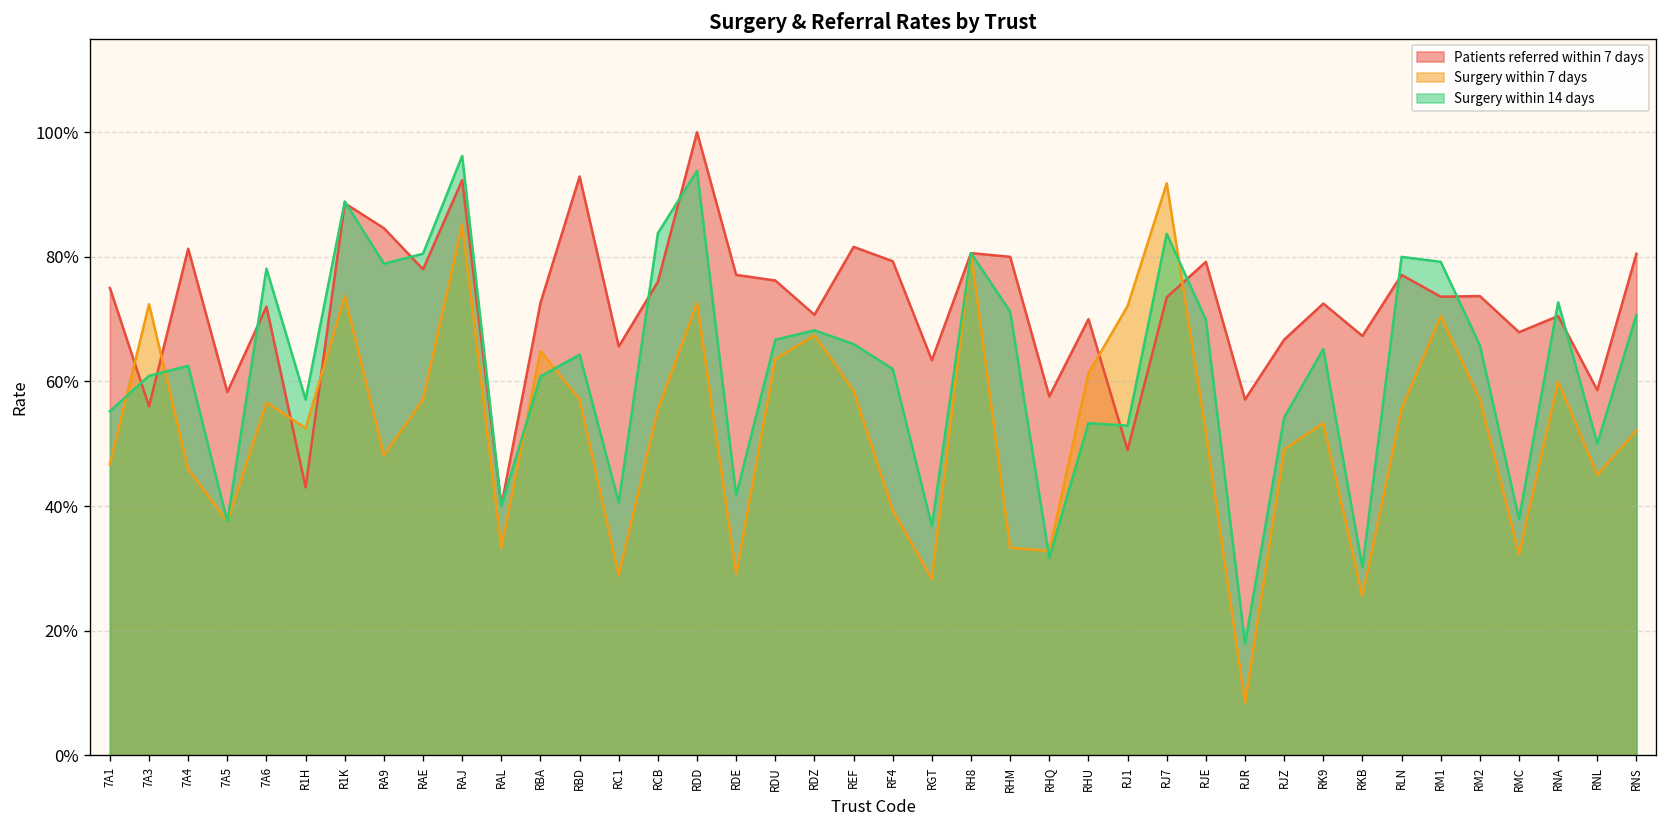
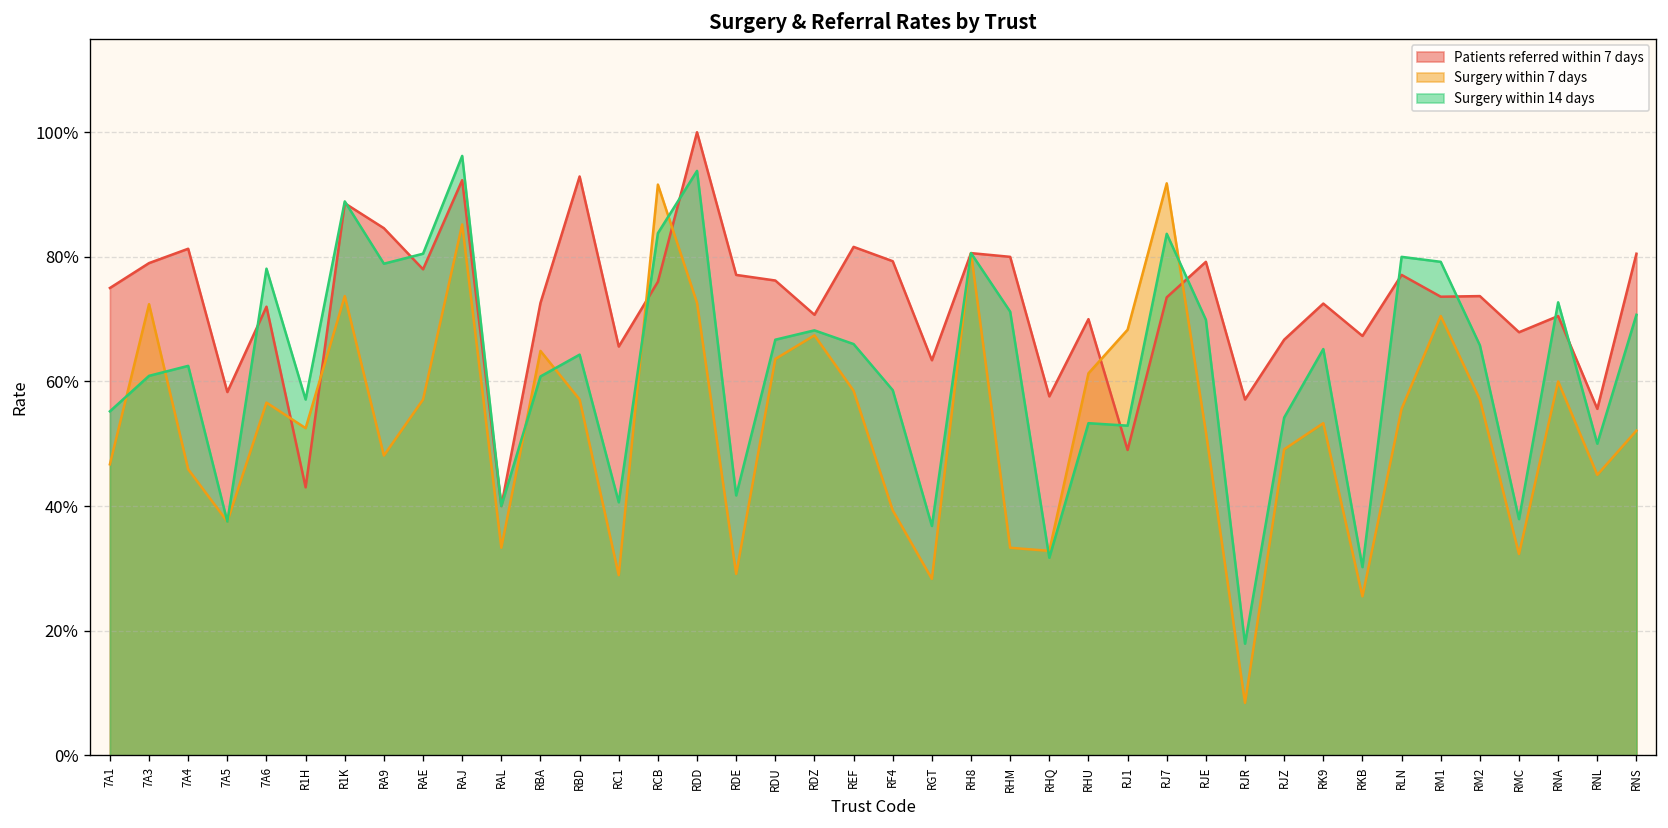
Patients referred within 7 days, 7A3: 56% -> 79%
Surgery within 7 days, RCB: 56% -> 92%
Surgery within 14 days, RF4: 62% -> 59%
Surgery within 7 days, RJ1: 72% -> 68%
Patients referred within 7 days, RNL: 59% -> 56%
